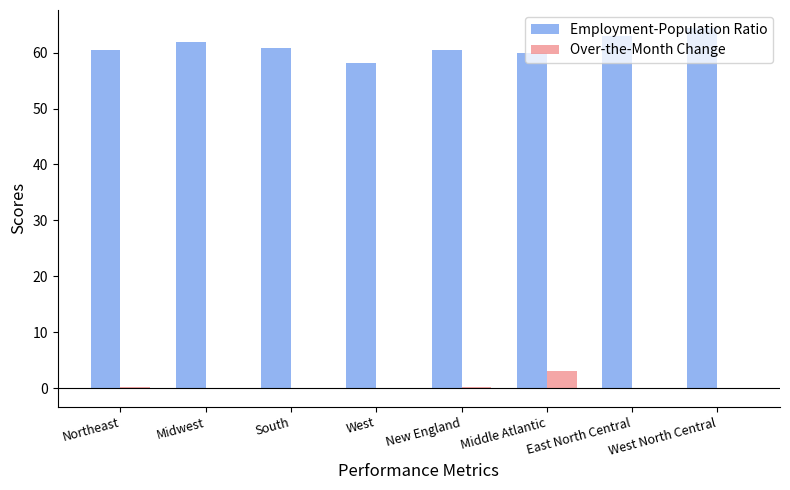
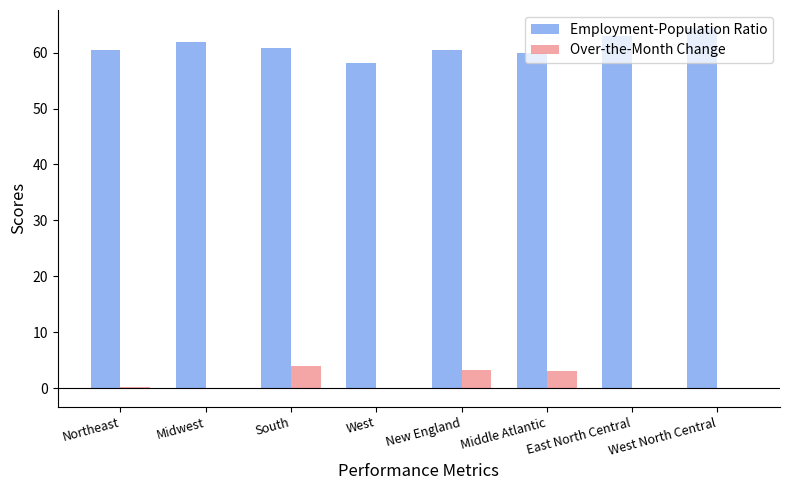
Over-the-Month Change, South: 0 -> 4
Over-the-Month Change, New England: 0 -> 3
